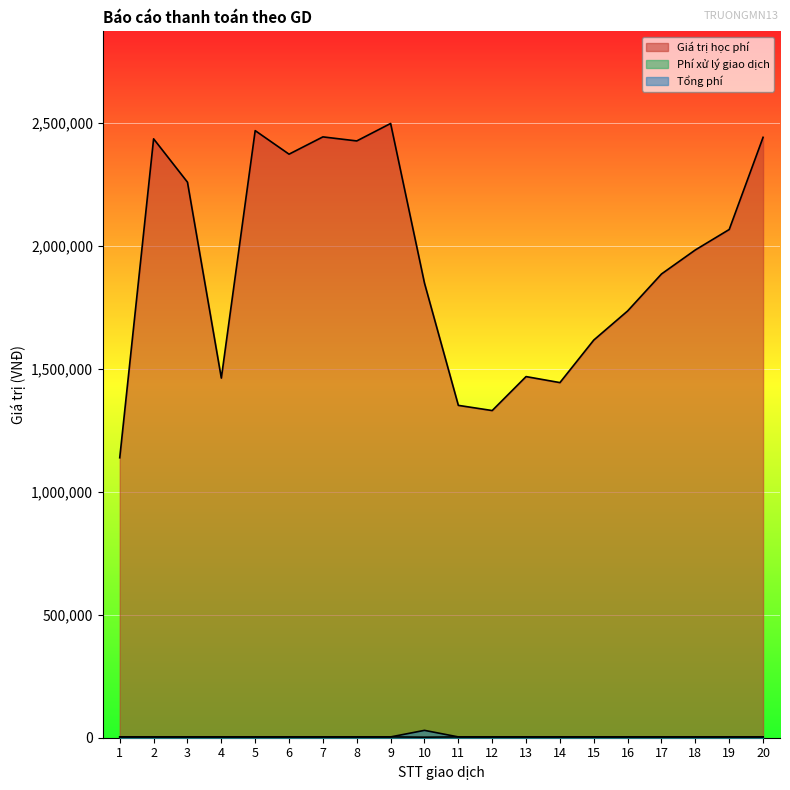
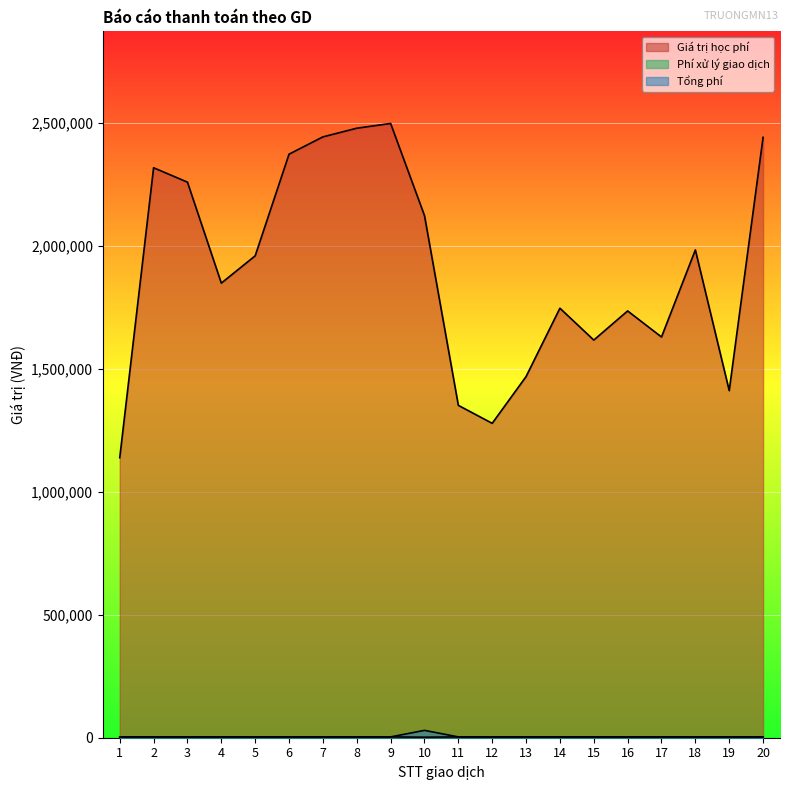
Giá trị học phí, 2: 2,430,000 -> 2,320,000
Giá trị học phí, 4: 1,460,000 -> 1,850,000
Giá trị học phí, 5: 2,470,000 -> 1,960,000
Giá trị học phí, 8: 2,430,000 -> 2,480,000
Giá trị học phí, 10: 1,850,000 -> 2,120,000
Giá trị học phí, 12: 1,330,000 -> 1,280,000
Giá trị học phí, 14: 1,440,000 -> 1,750,000
Giá trị học phí, 17: 1,890,000 -> 1,630,000
Giá trị học phí, 19: 2,070,000 -> 1,410,000
